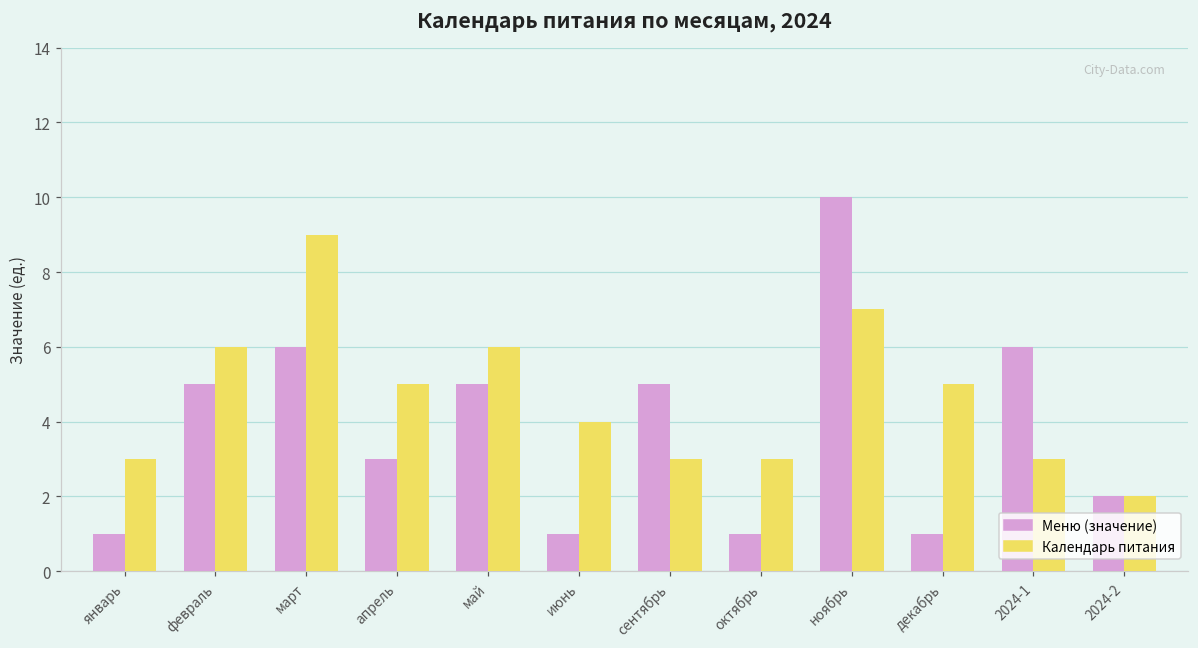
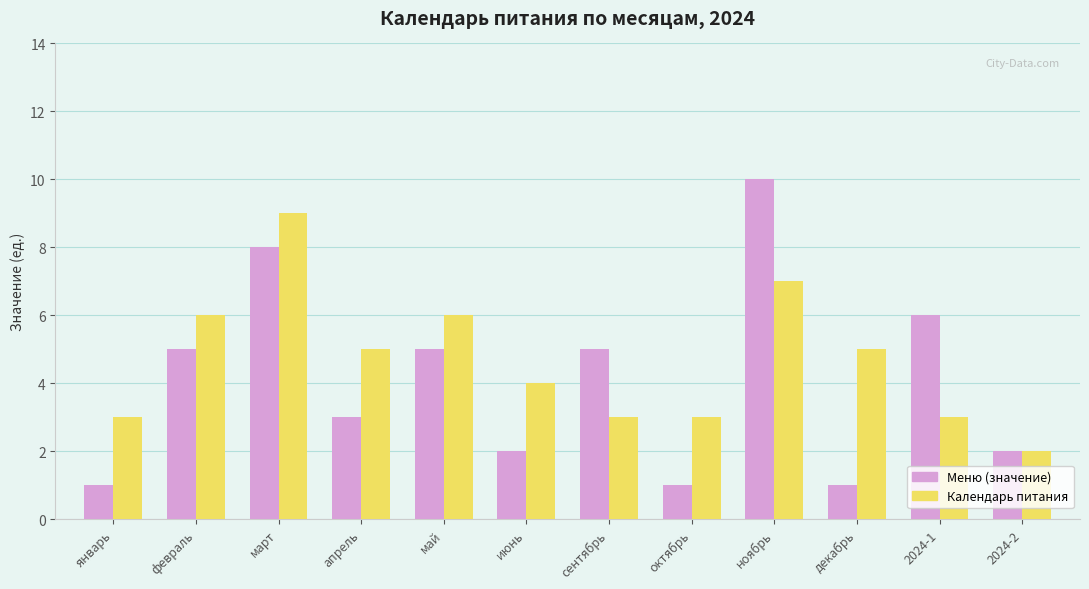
Меню (значение), март: 6 -> 8
Меню (значение), июнь: 1 -> 2
